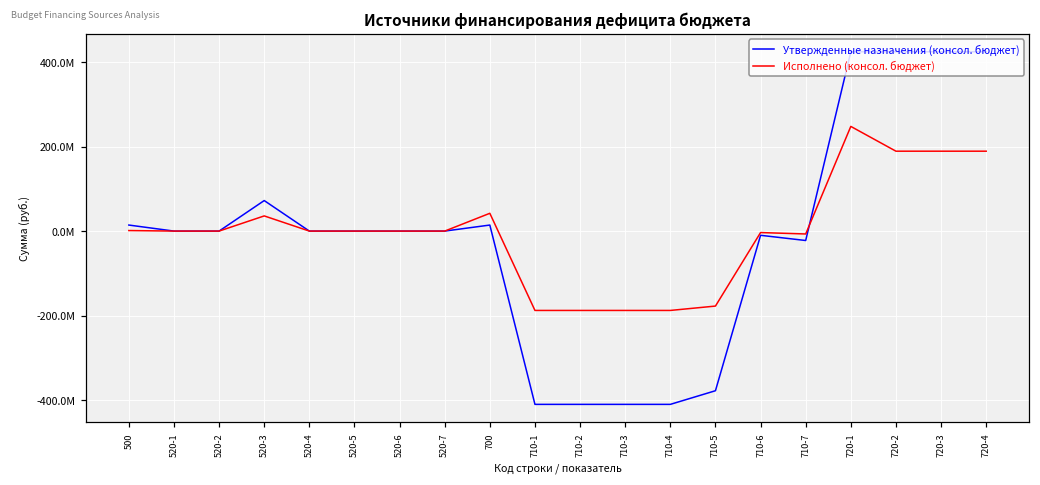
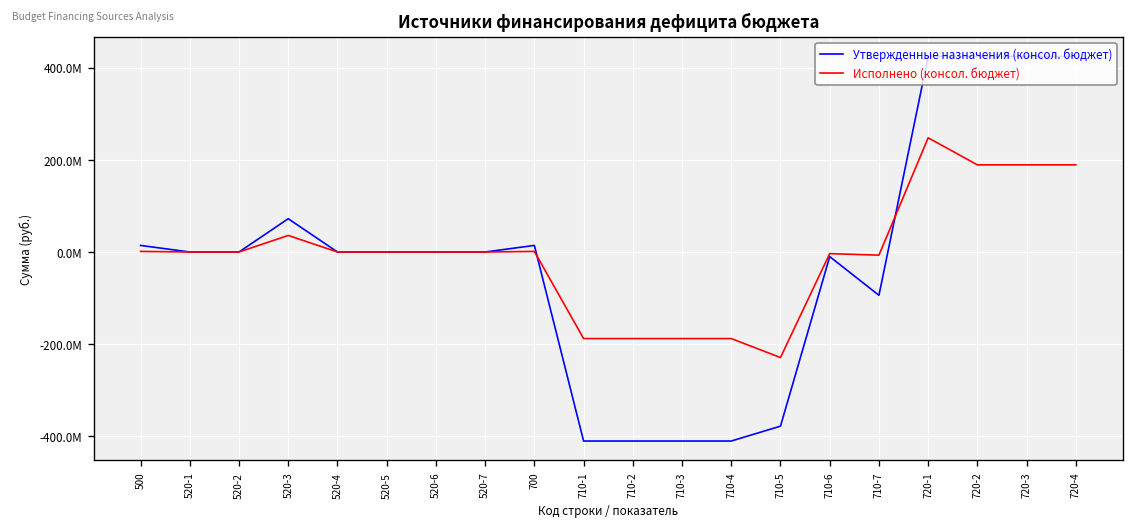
Исполнено (консол. бюджет), 700: 40000000 -> 0
Исполнено (консол. бюджет), 710-5: -180000000 -> -230000000
Утвержденные назначения (консол. бюджет), 710-7: -20000000 -> -90000000
